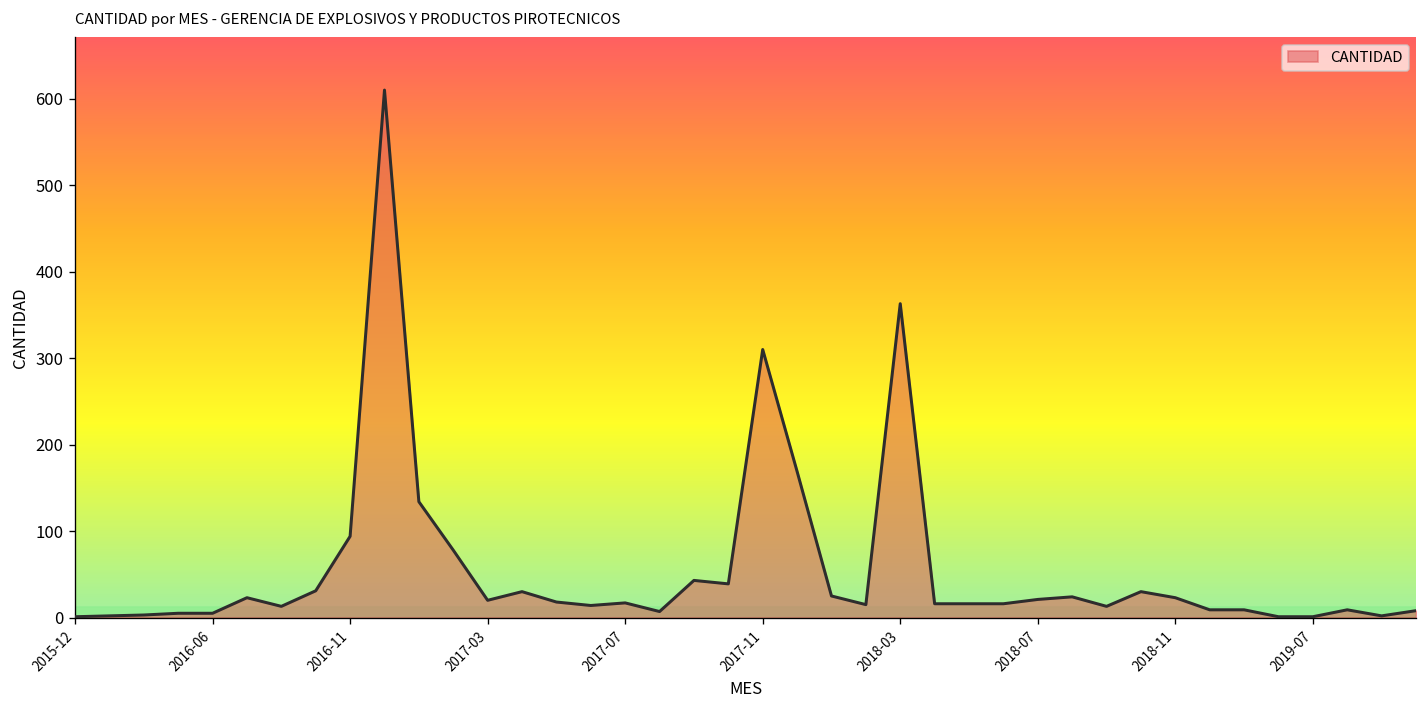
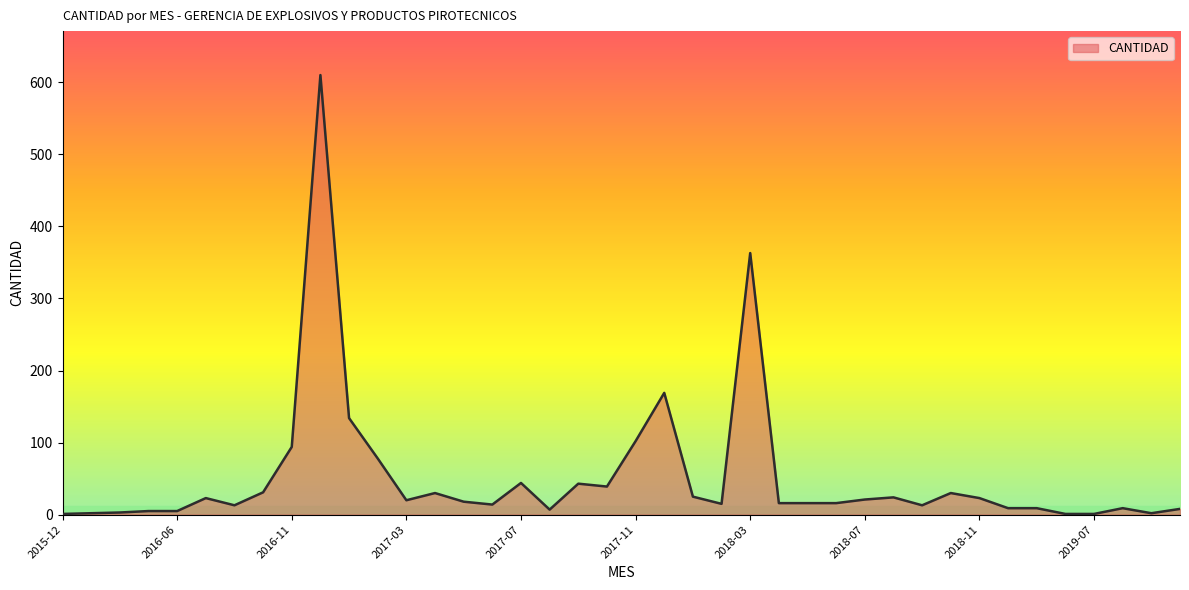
2017-07: 20 -> 40
2017-11: 310 -> 100
